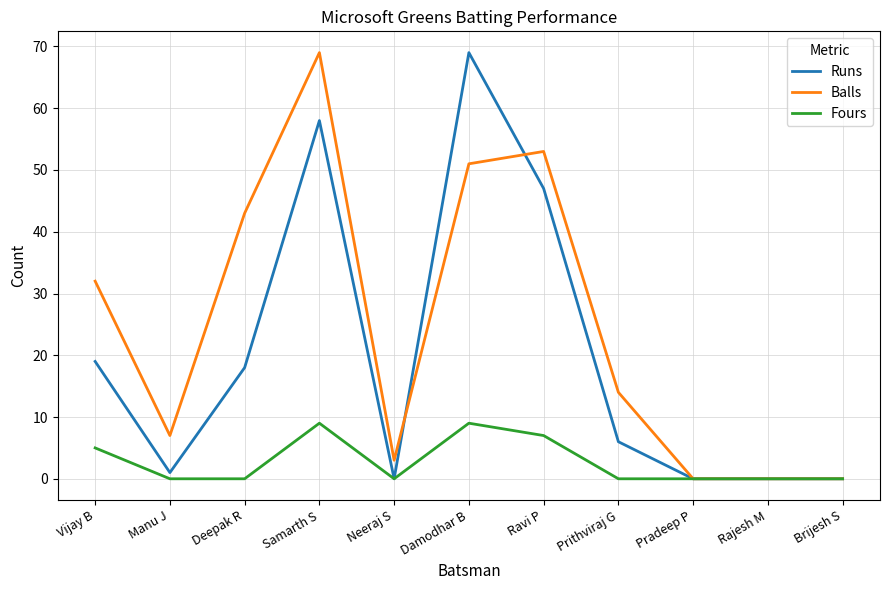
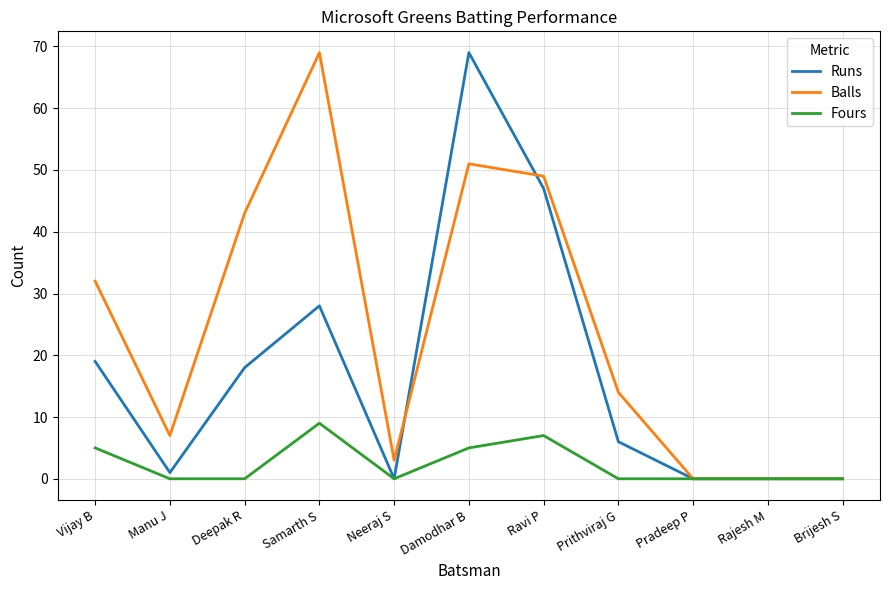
Runs, Samarth S: 58 -> 28
Fours, Damodhar B: 9 -> 5
Balls, Ravi P: 53 -> 49
